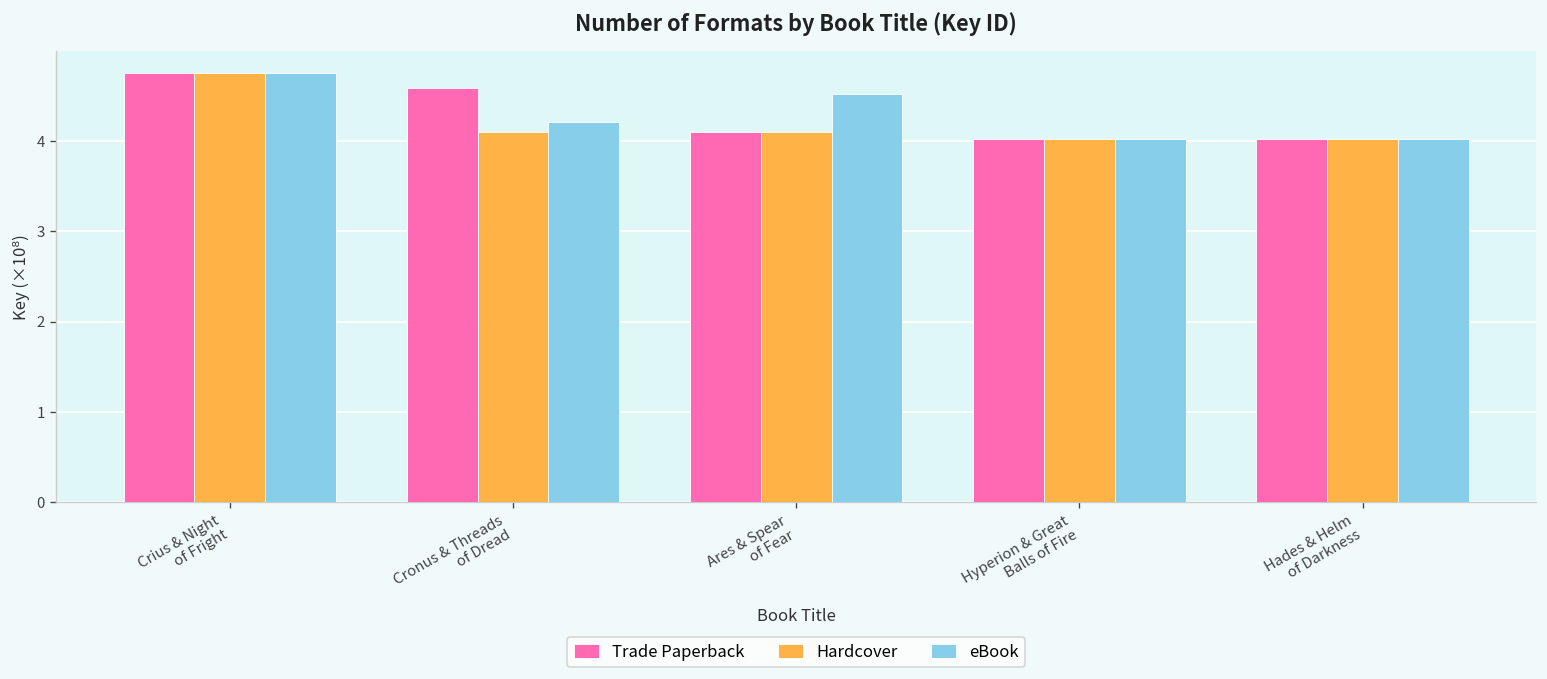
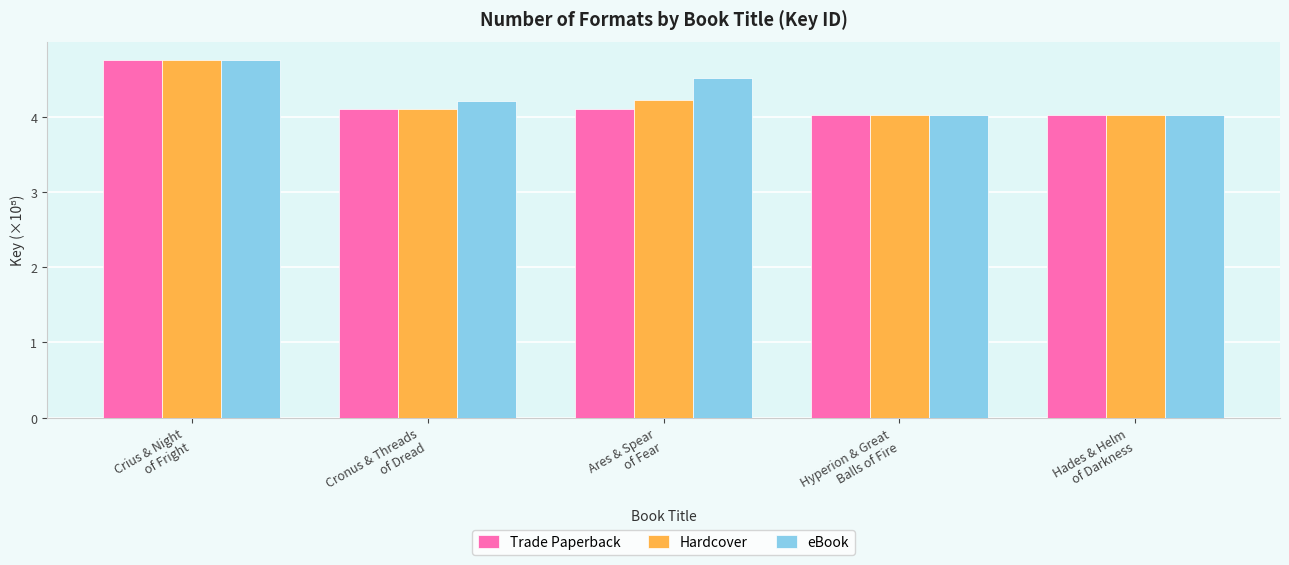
Trade Paperback, Cronus & Threads of Dread: 4.6 -> 4.1
Hardcover, Ares & Spear of Fear: 4.1 -> 4.2
